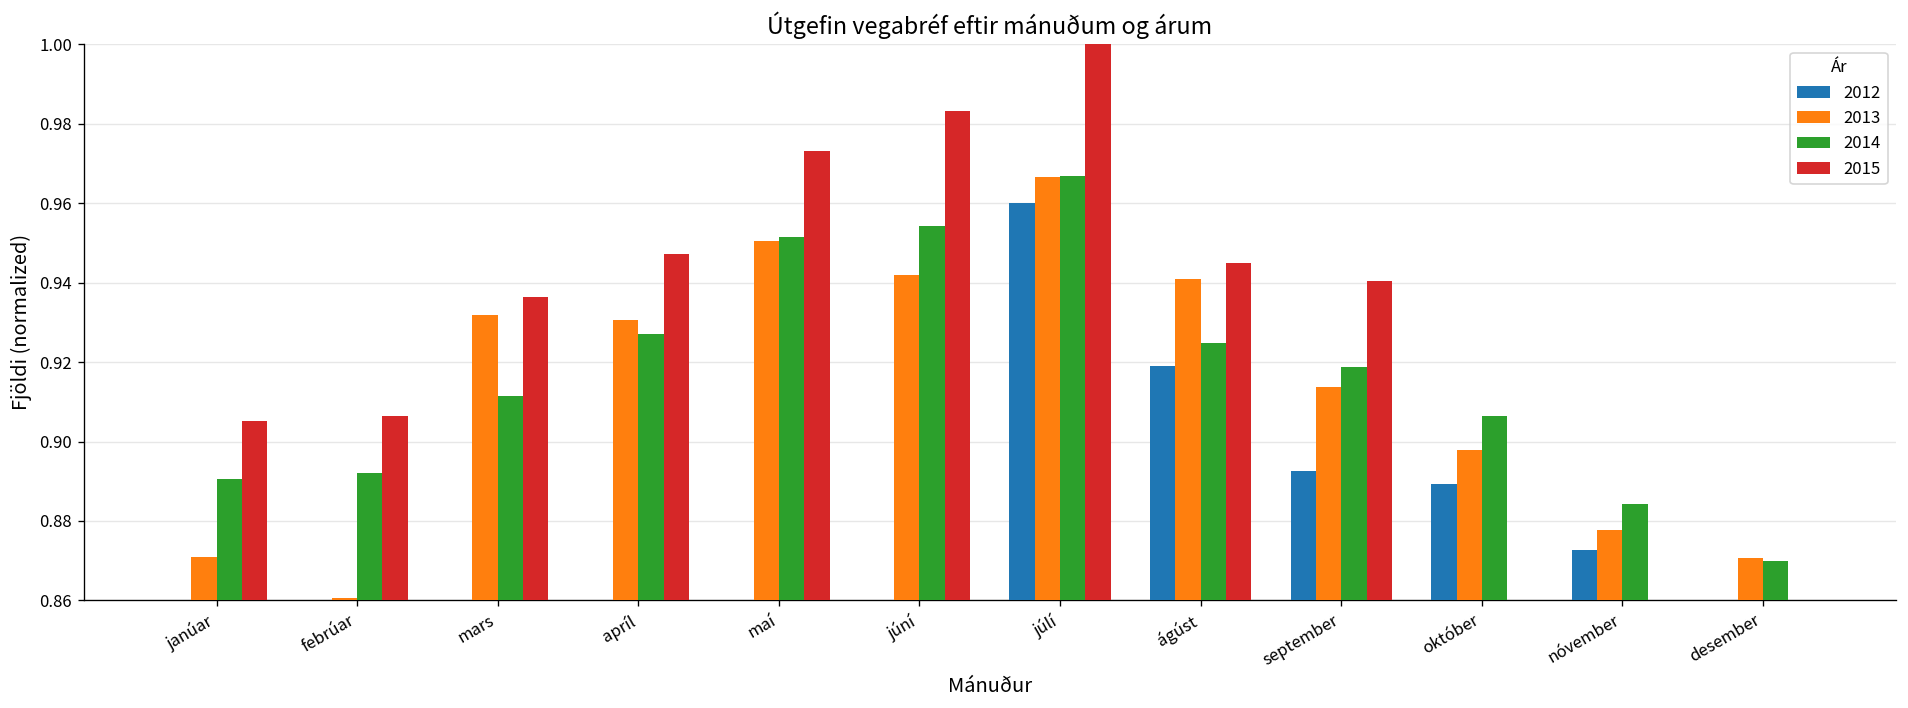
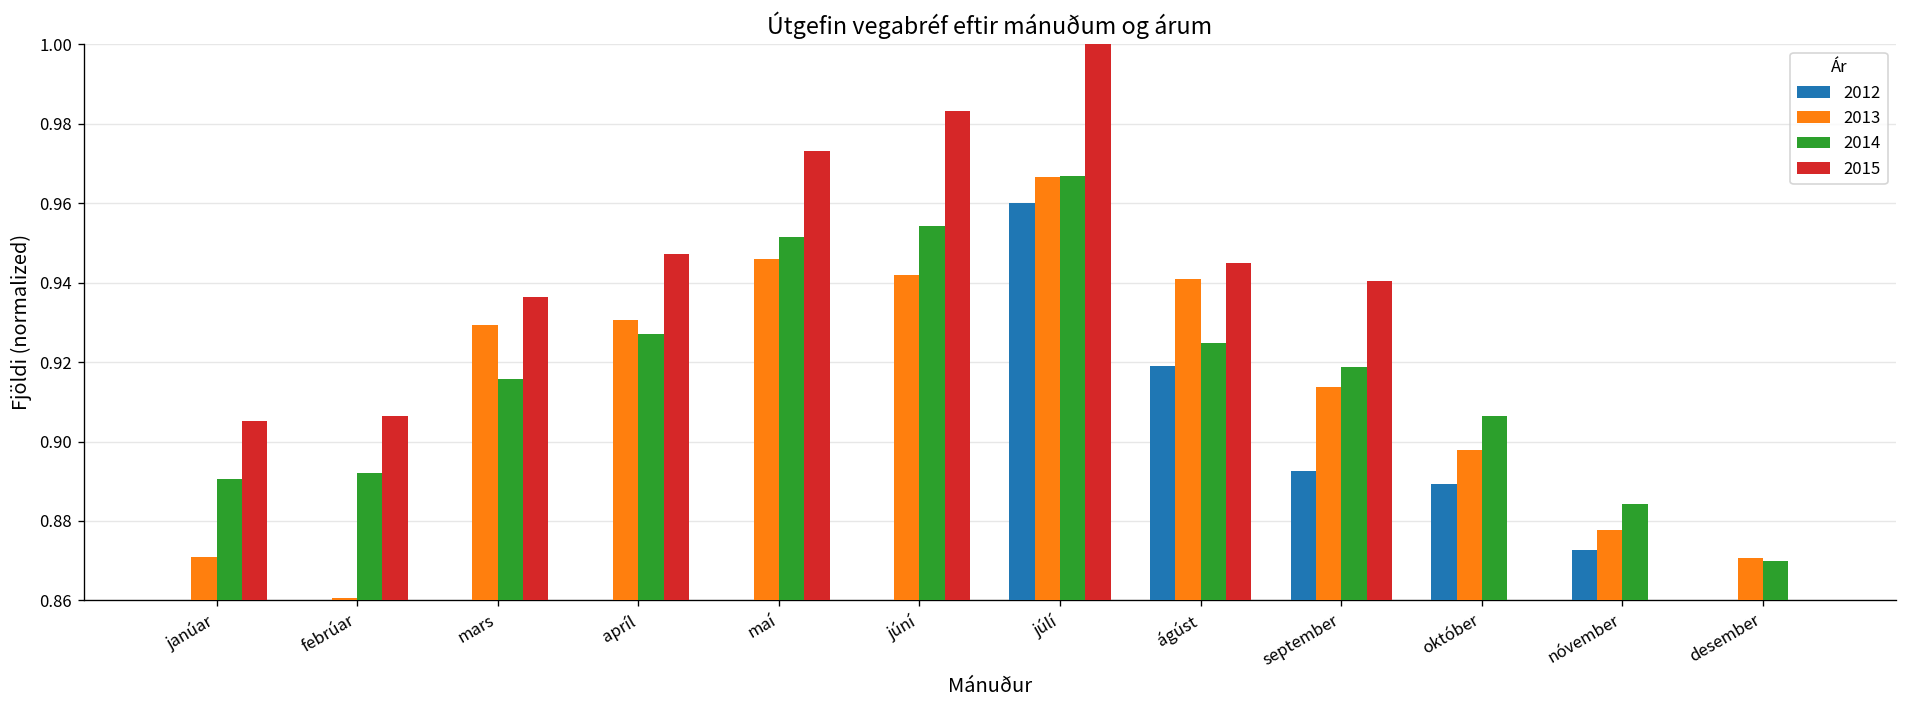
2013, mars: 0.932 -> 0.929
2014, mars: 0.912 -> 0.916
2013, maí: 0.950 -> 0.946
